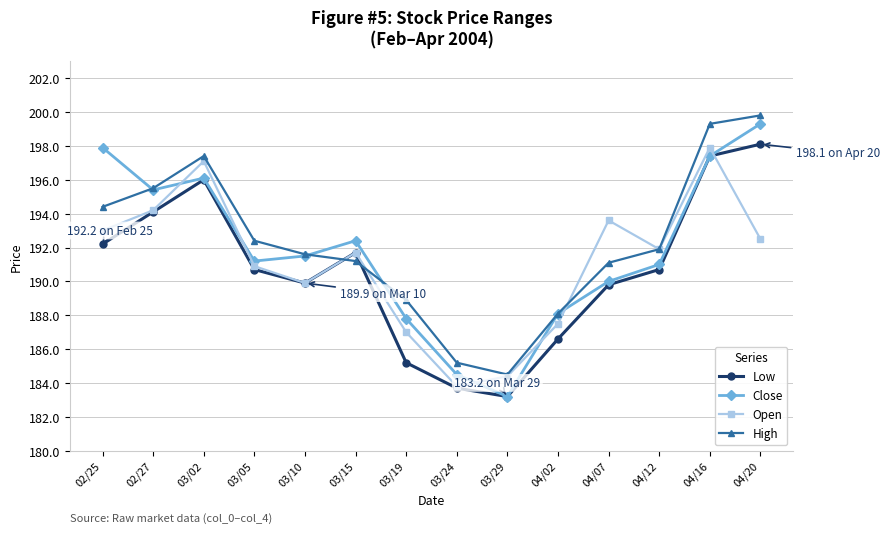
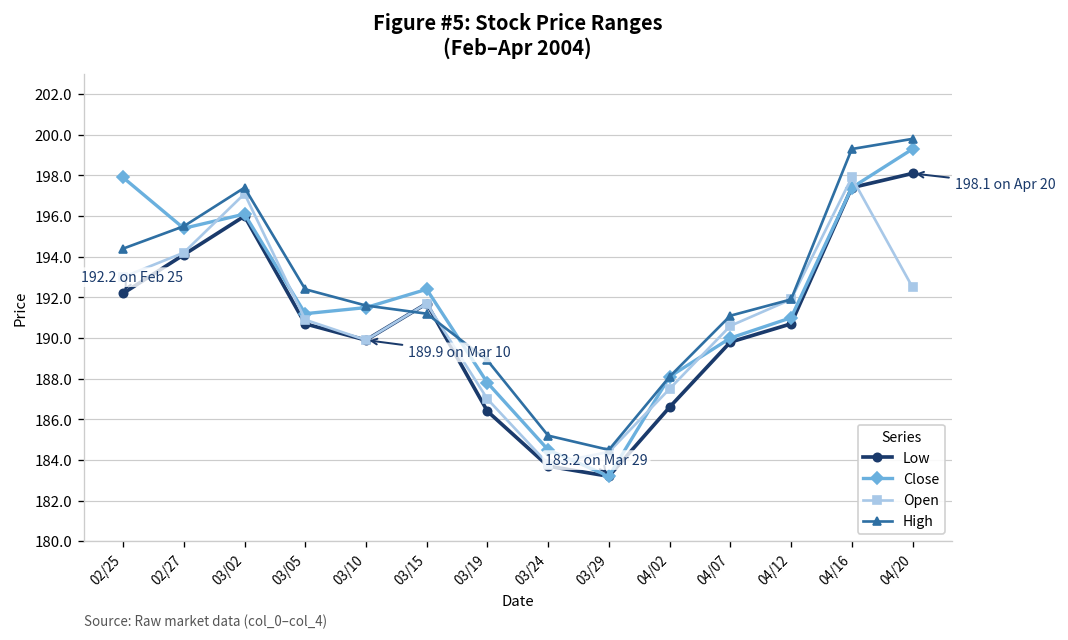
Low, 03/19: 185.2 -> 186.4
Open, 04/07: 193.6 -> 190.6
